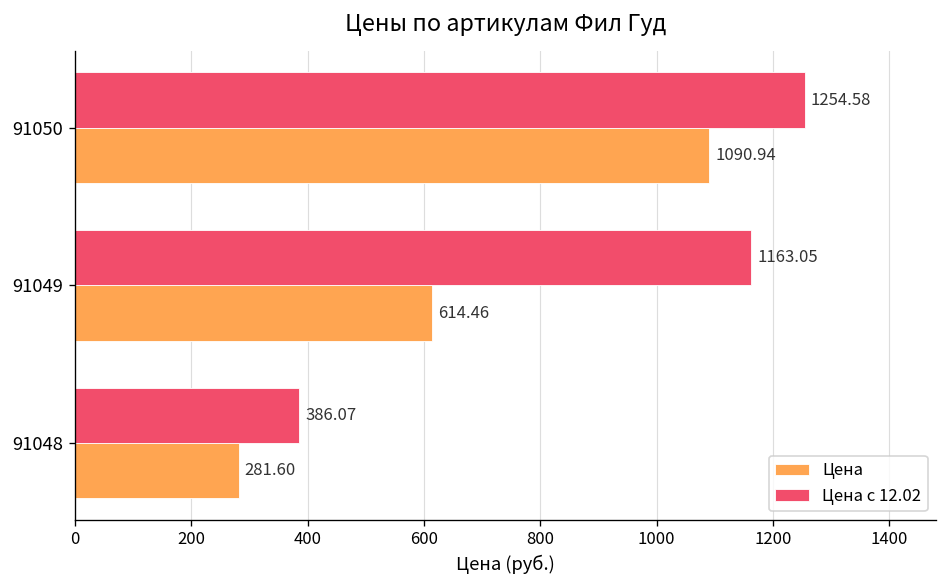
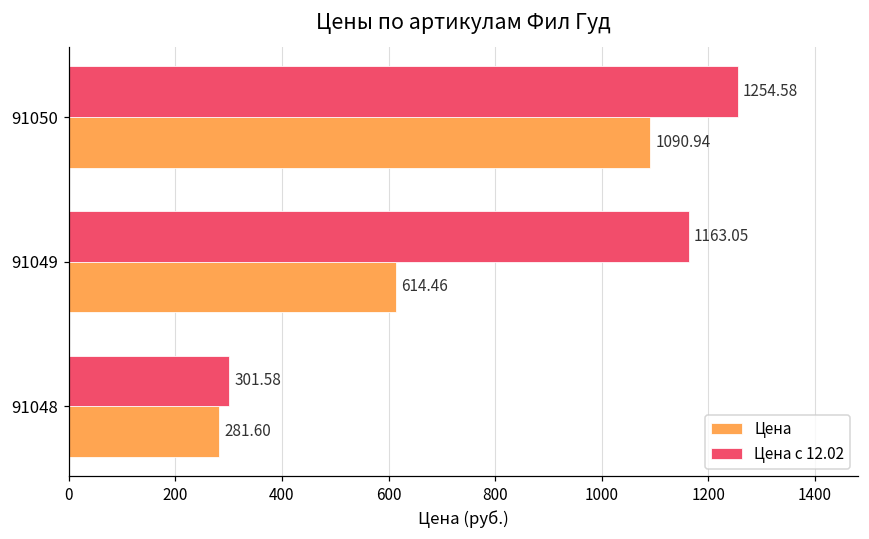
Цена с 12.02, 91048: 386.07 -> 301.58
